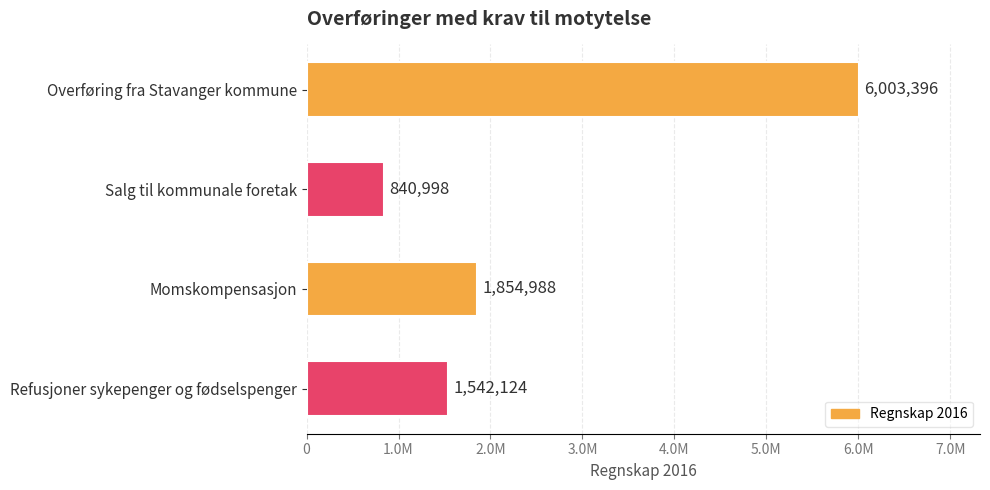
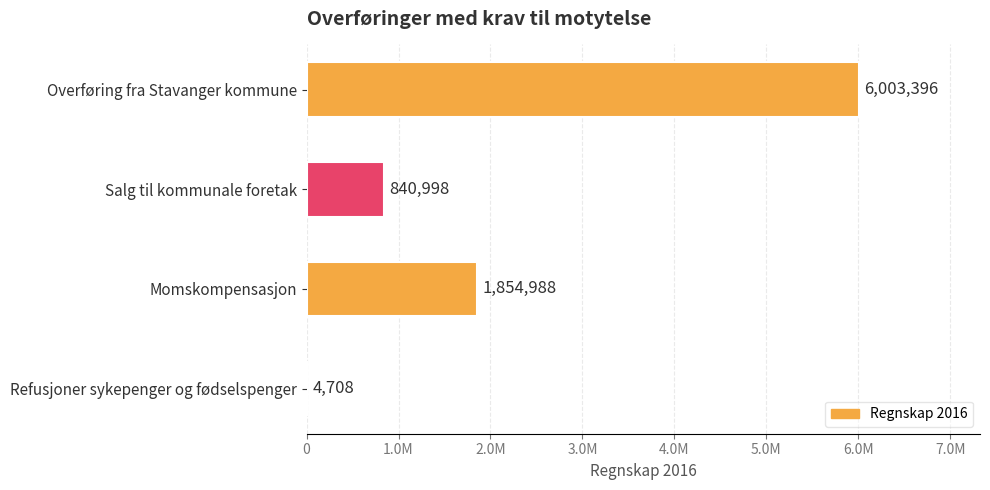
Refusjoner sykepenger og fødselspenger: 1,542,124 -> 4,708
